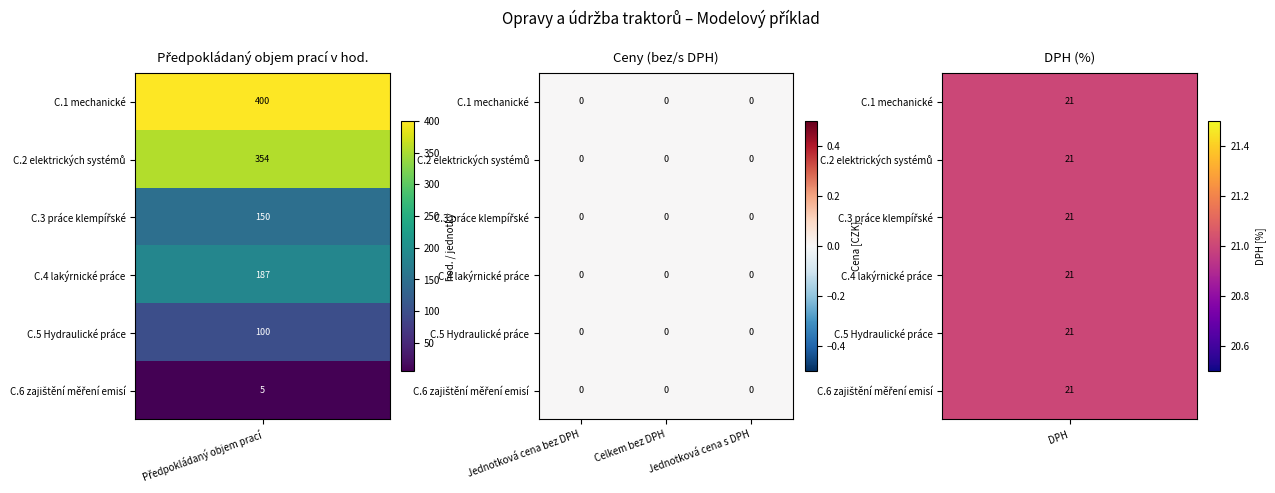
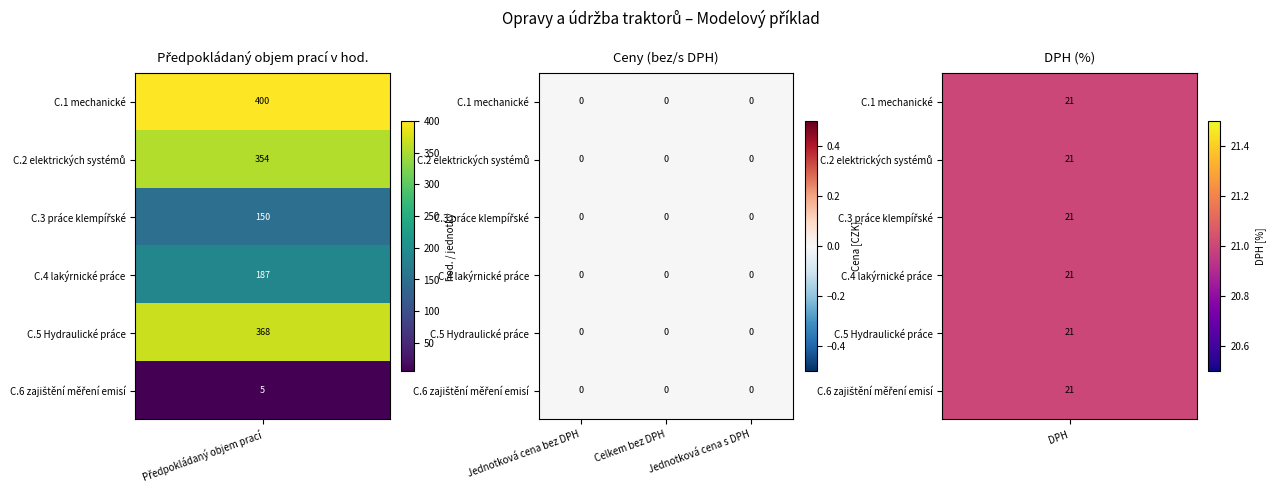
Předpokládaný objem prací v hod., C.5 Hydraulické práce, Předpokládaný objem prací: 100 -> 368
